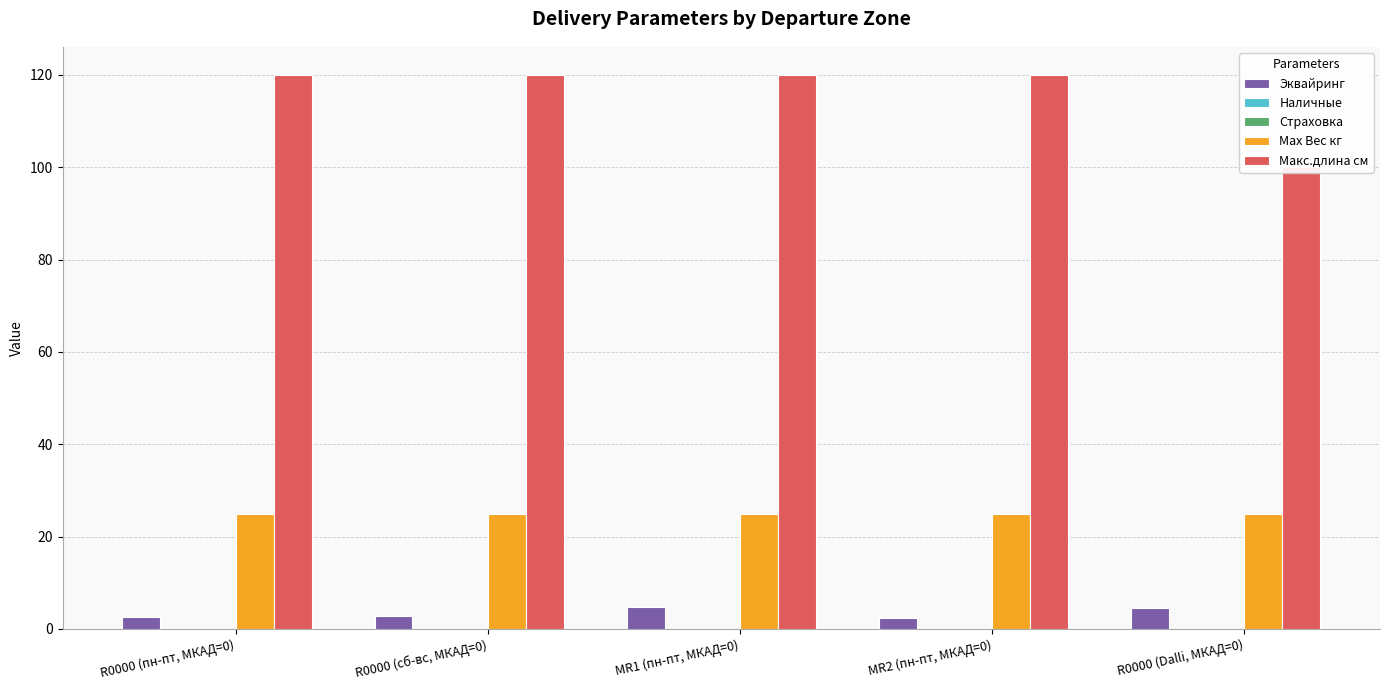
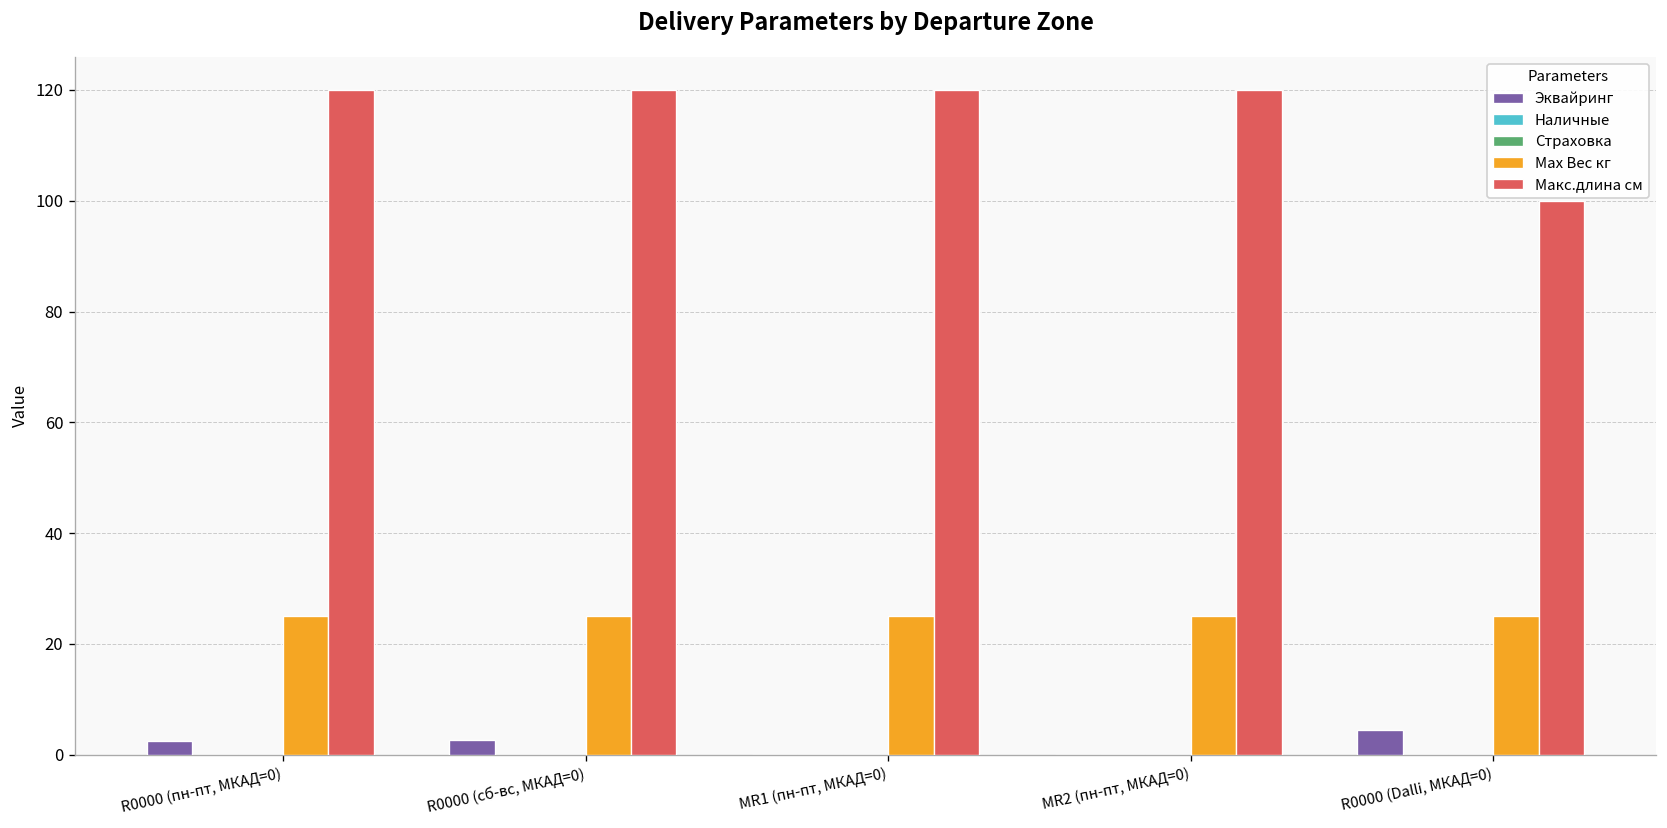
Эквайринг, MR1 (пн-пт, МКАД=0): 5 -> 0
Эквайринг, MR2 (пн-пт, МКАД=0): 2 -> 0
